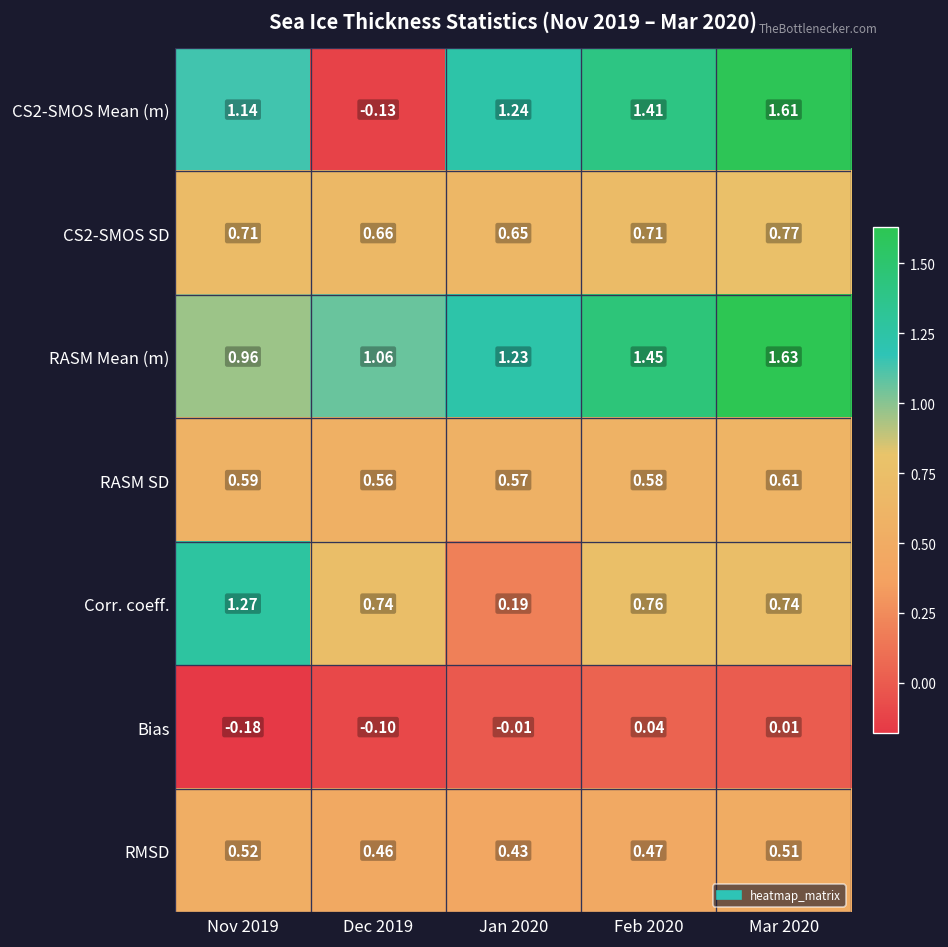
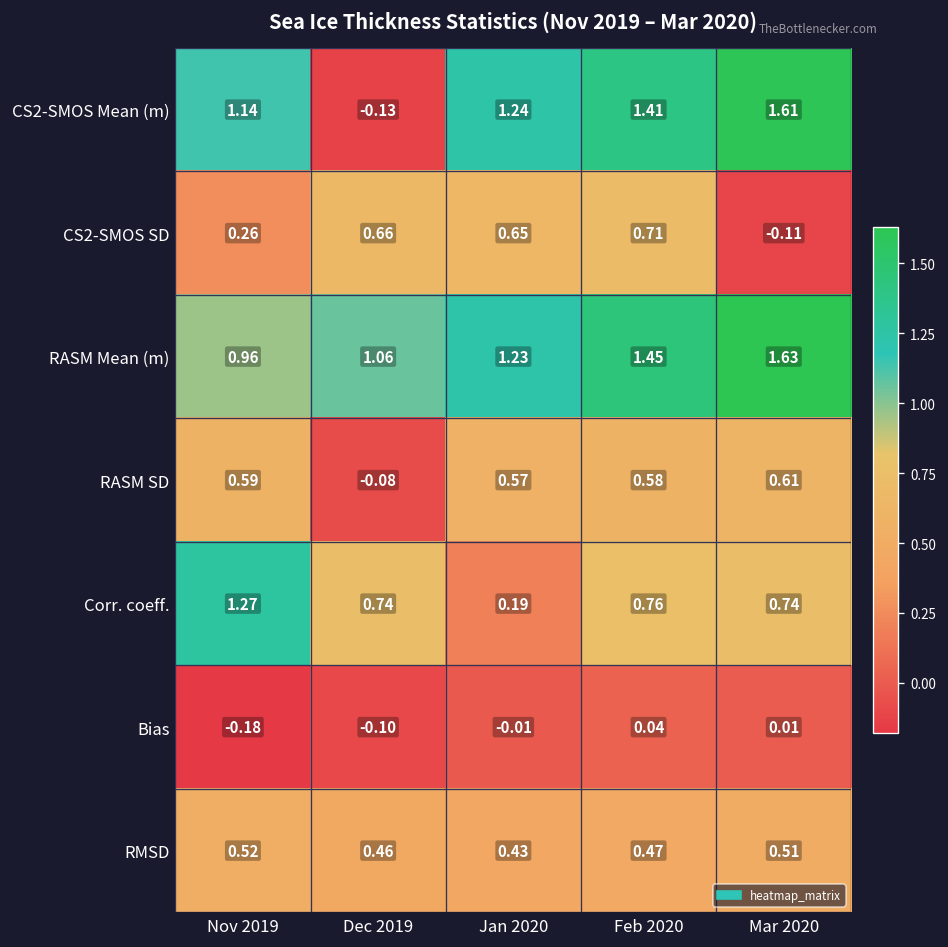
CS2-SMOS SD, Nov 2019: 0.71 -> 0.26
CS2-SMOS SD, Mar 2020: 0.77 -> -0.11
RASM SD, Dec 2019: 0.56 -> -0.08
